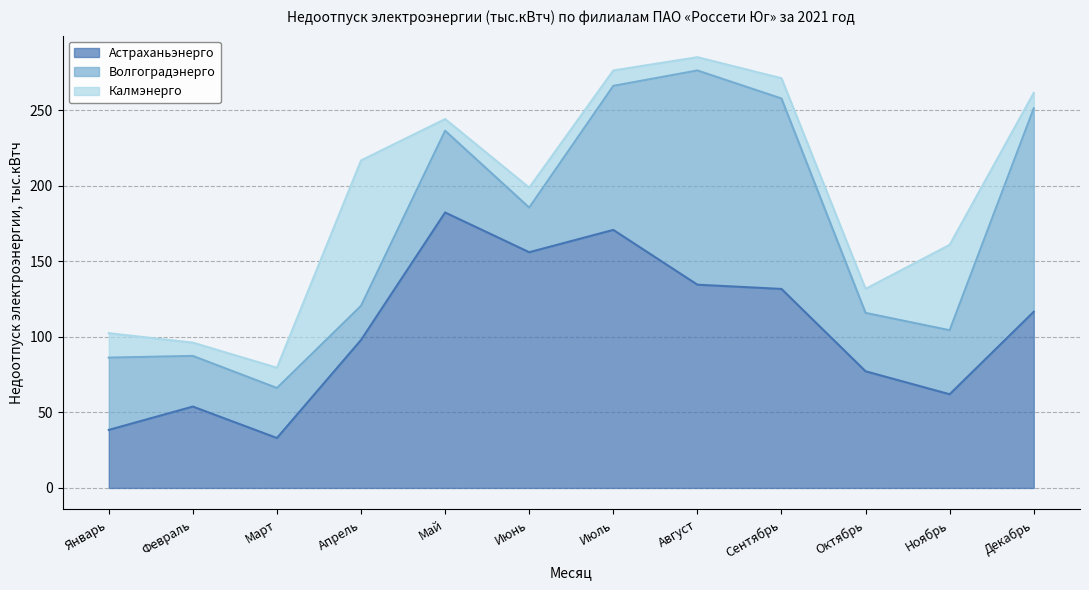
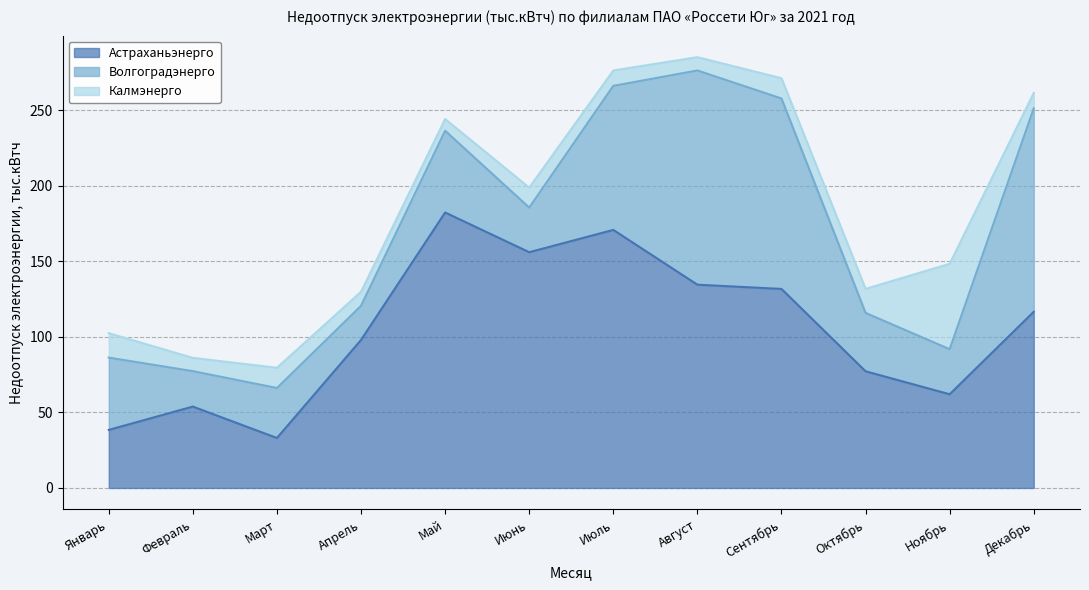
Волгоградэнерго, Февраль: 34 -> 23
Калмэнерго, Апрель: 96 -> 9
Волгоградэнерго, Ноябрь: 42 -> 30
